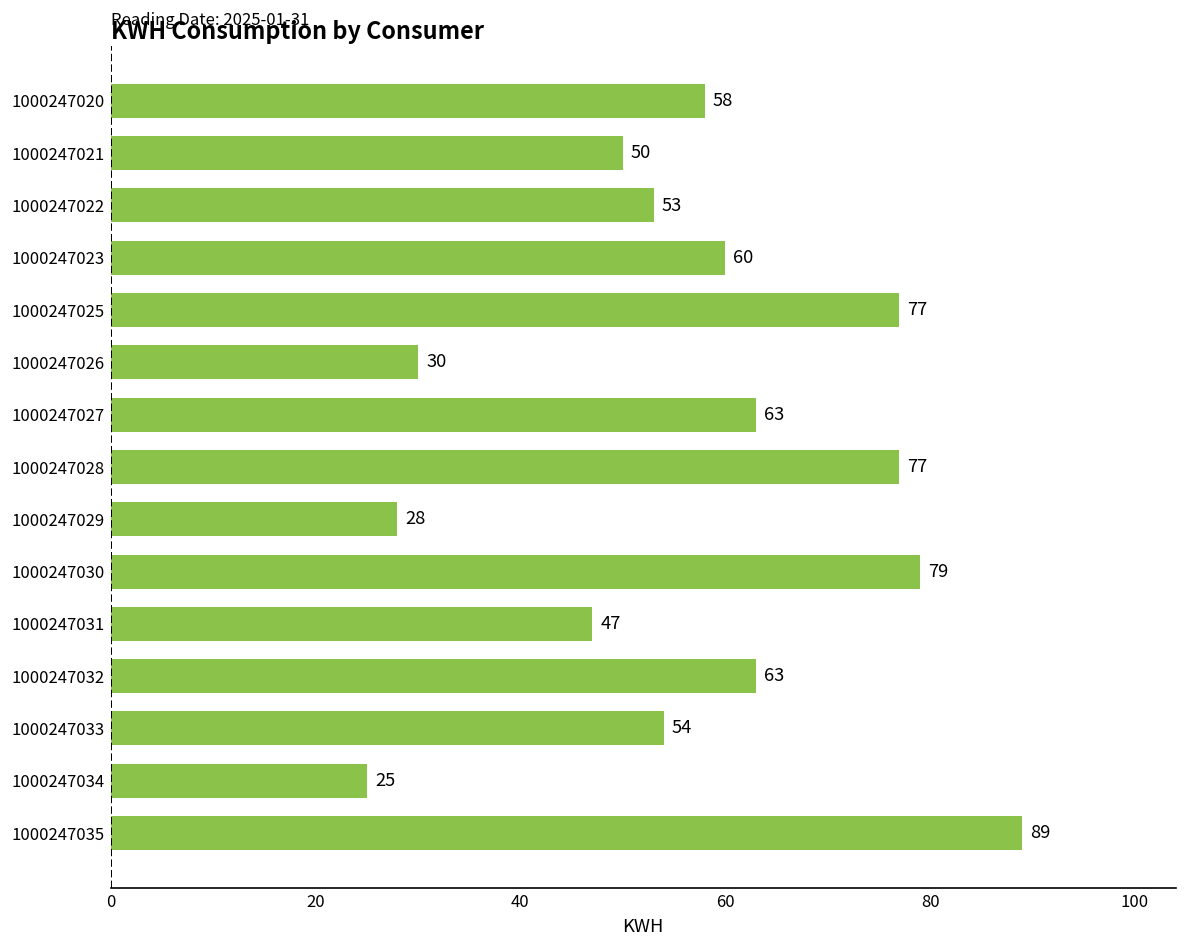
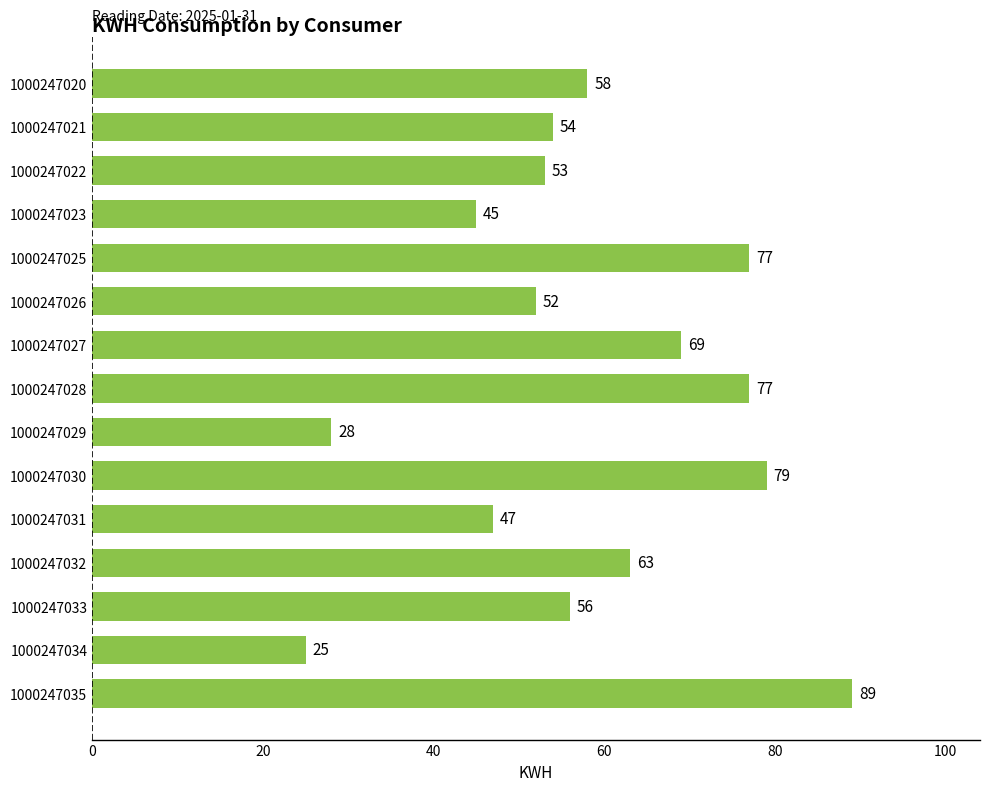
1000247021: 50 -> 54
1000247023: 60 -> 45
1000247026: 30 -> 52
1000247027: 63 -> 69
1000247033: 54 -> 56
